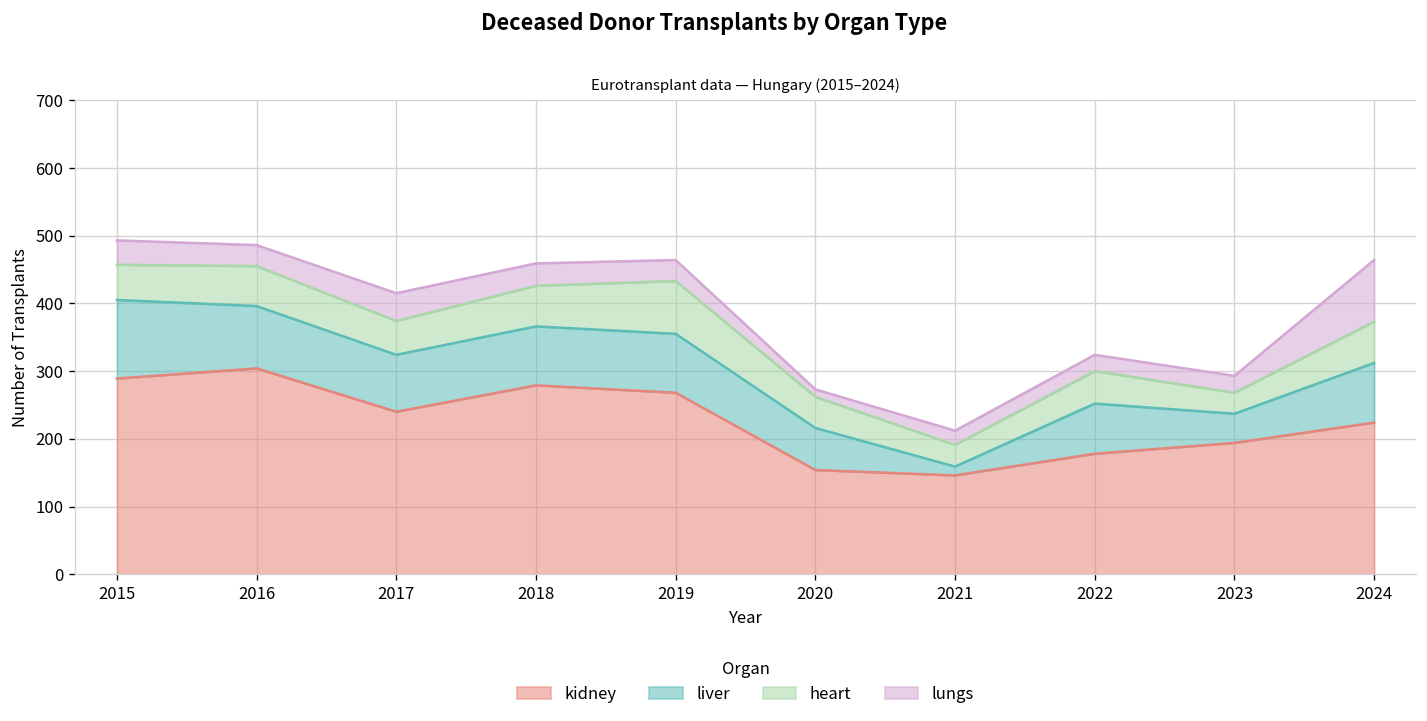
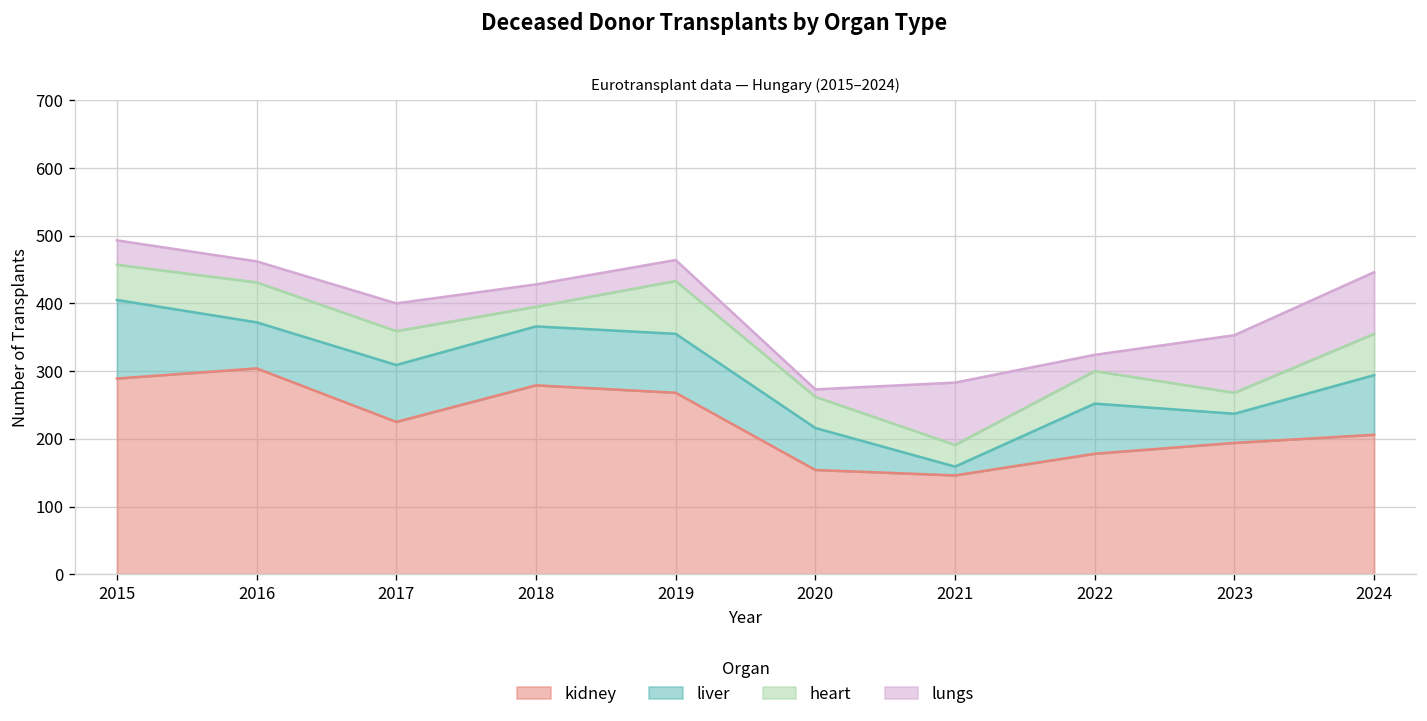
liver, 2016: 90 -> 70
kidney, 2017: 240 -> 230
heart, 2018: 60 -> 30
lungs, 2021: 20 -> 90
lungs, 2023: 30 -> 90
kidney, 2024: 220 -> 210
